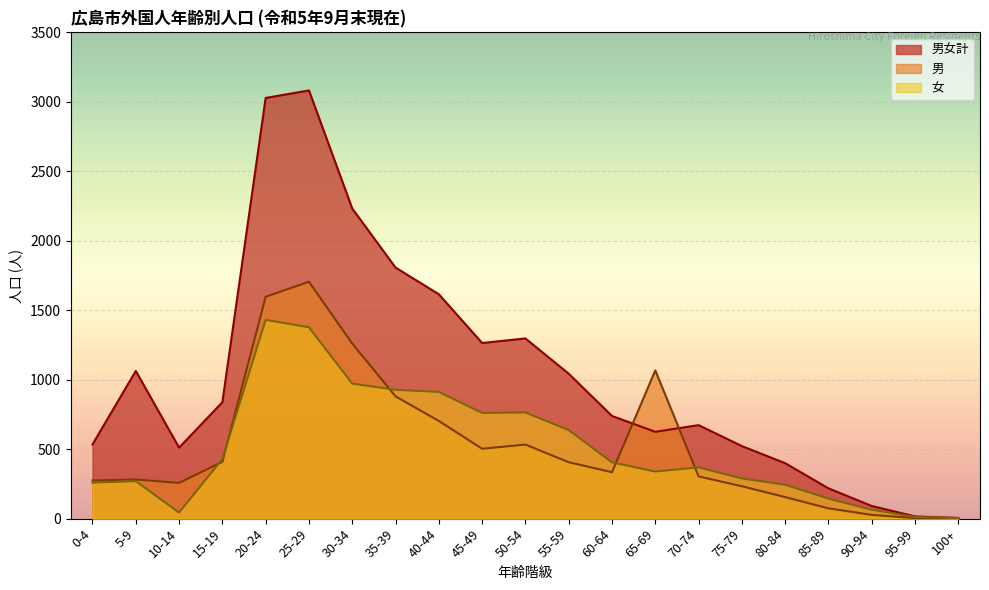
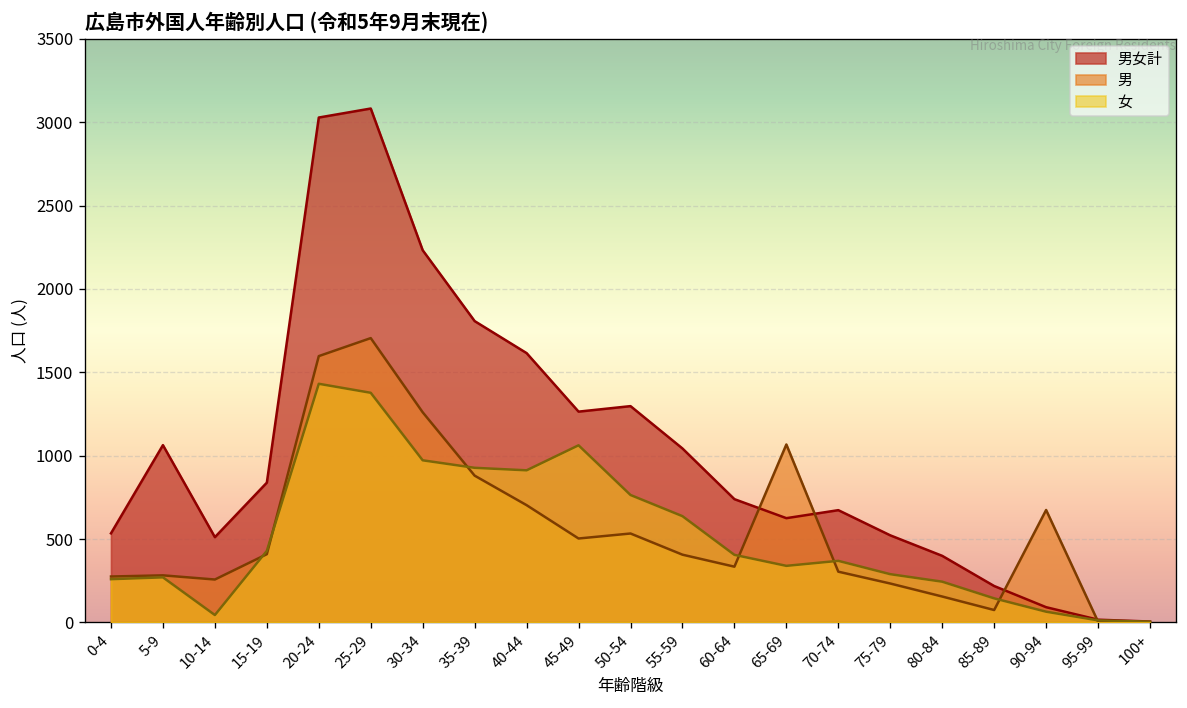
女, 45-49: 760 -> 1060
男, 90-94: 30 -> 670
